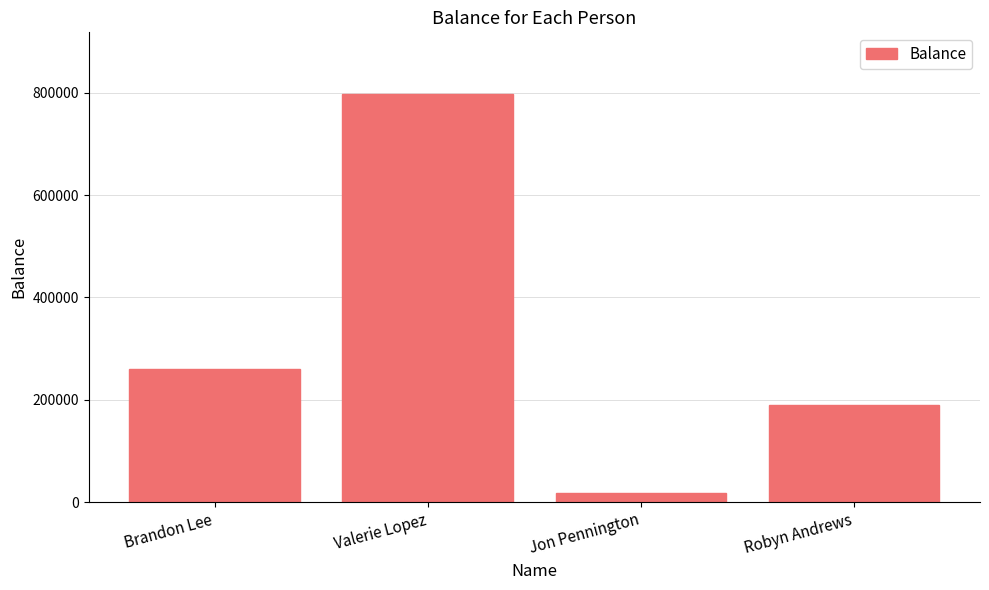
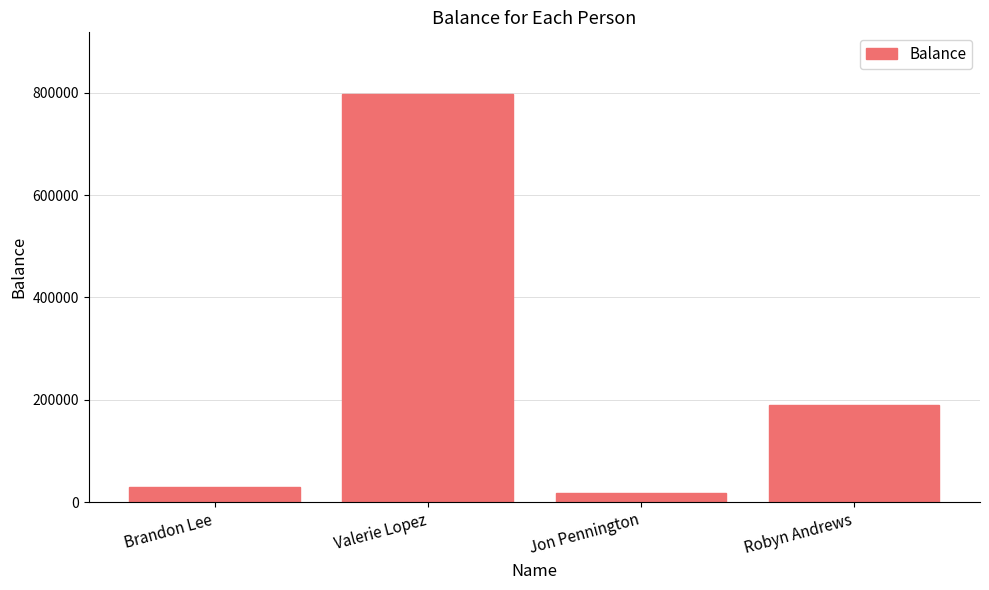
Brandon Lee: 260000 -> 30000
